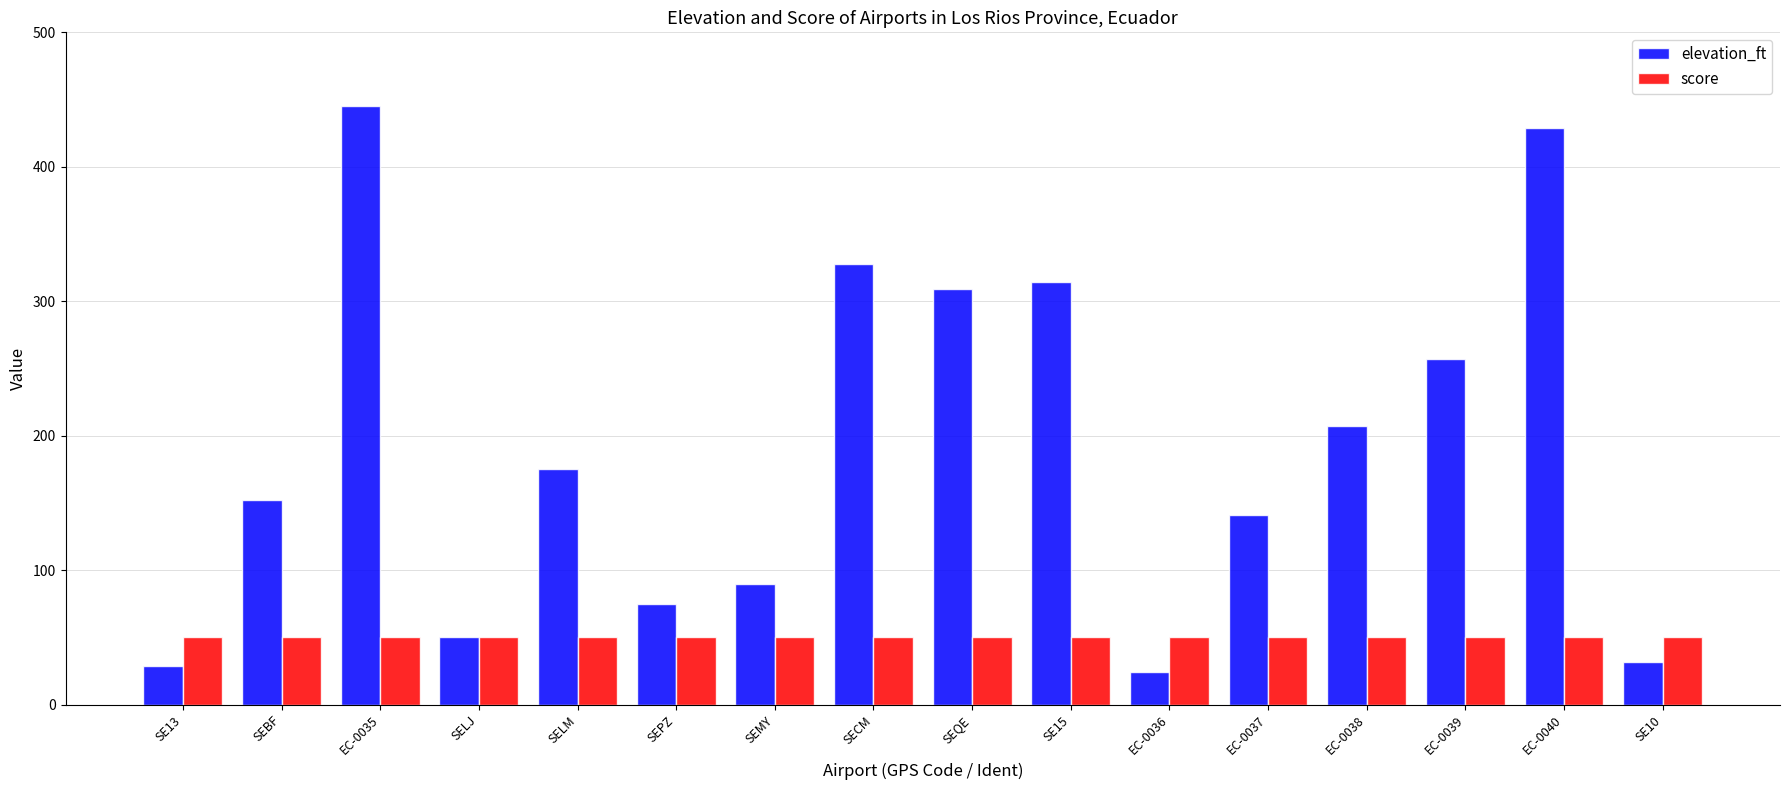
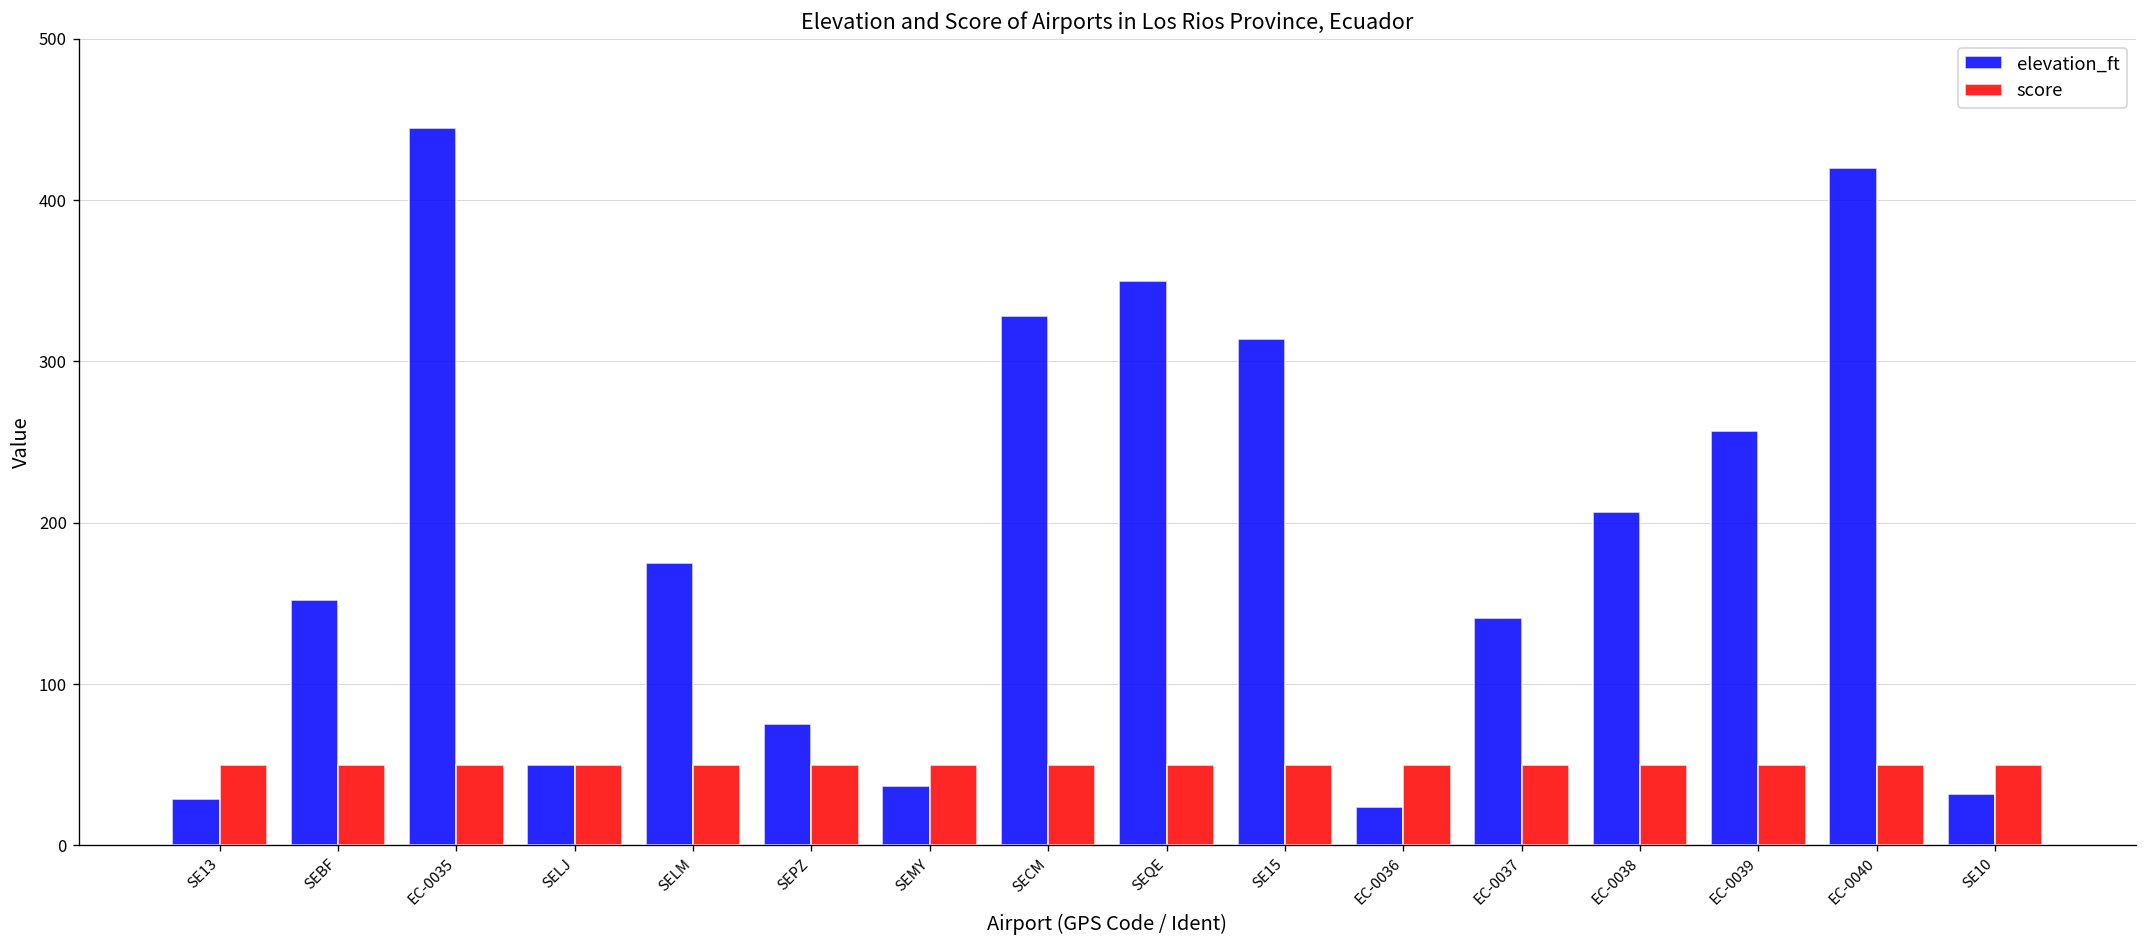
elevation_ft, SEMY: 90 -> 37
elevation_ft, SEQE: 309 -> 350
elevation_ft, EC-0040: 429 -> 420
